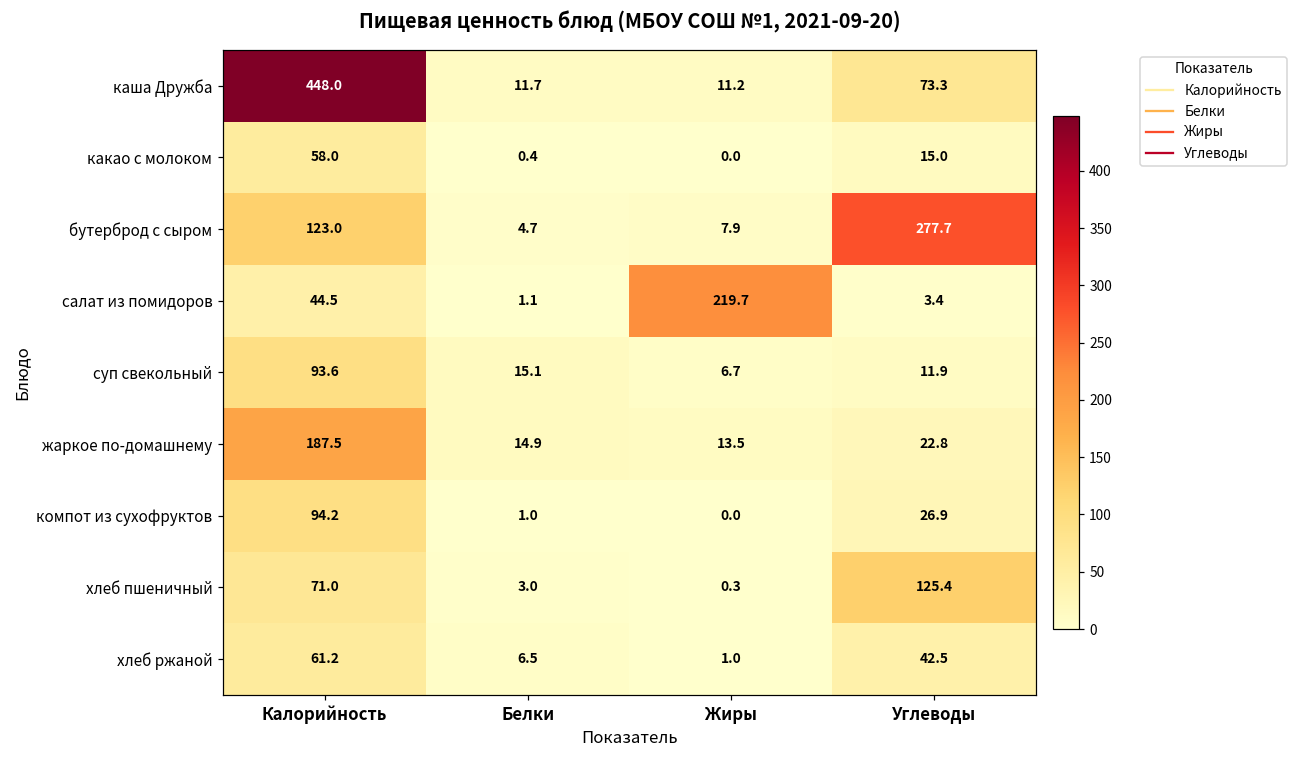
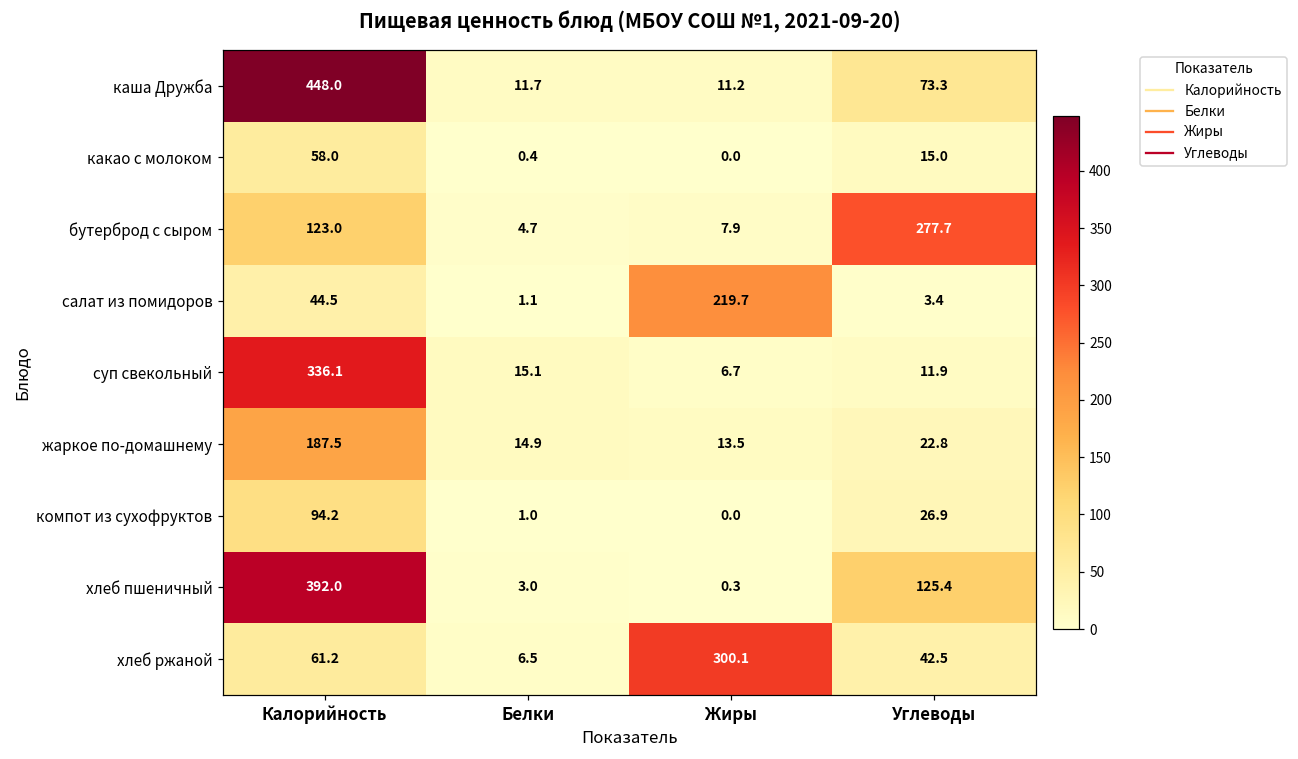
суп свекольный, Калорийность: 93.6 -> 336.1
хлеб пшеничный, Калорийность: 71.0 -> 392.0
хлеб ржаной, Жиры: 1.0 -> 300.1
